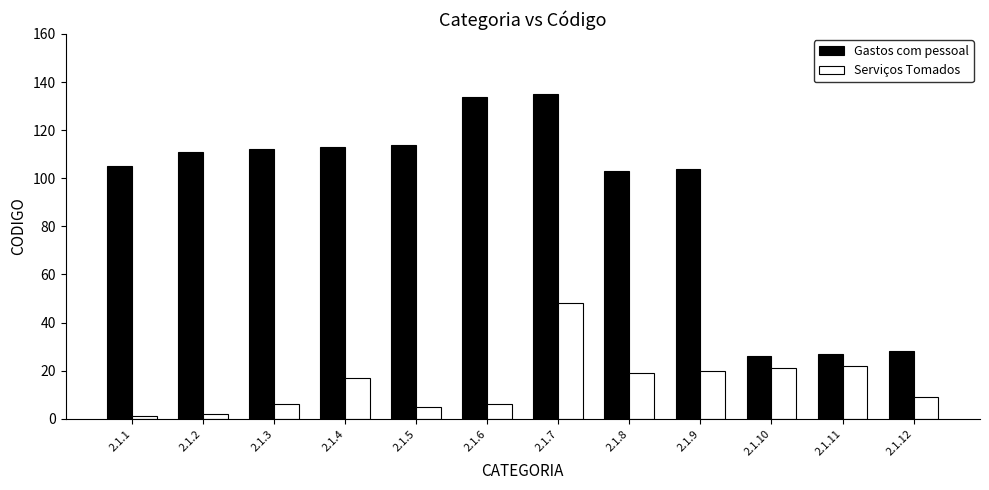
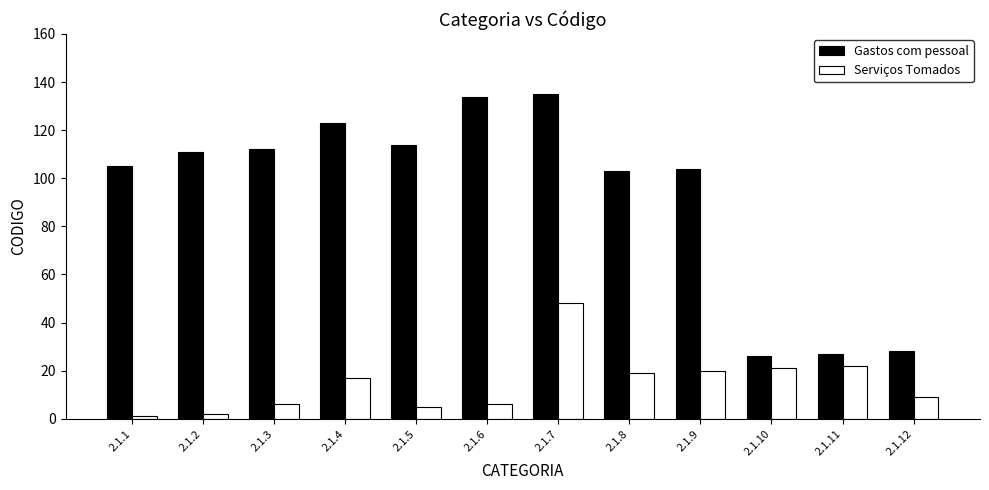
Gastos com pessoal, 2.1.4: 113 -> 123
